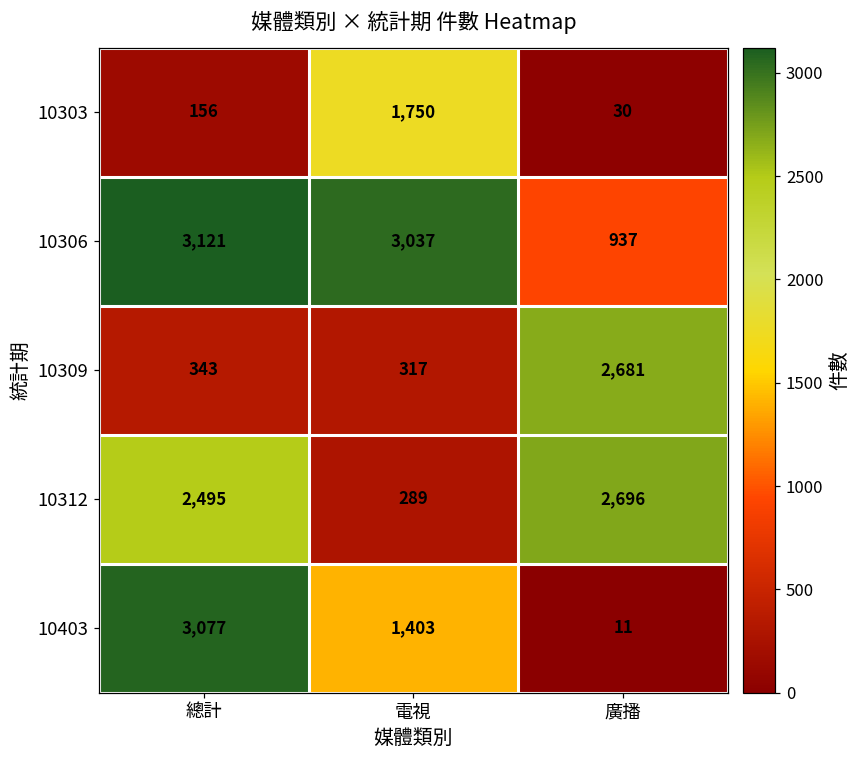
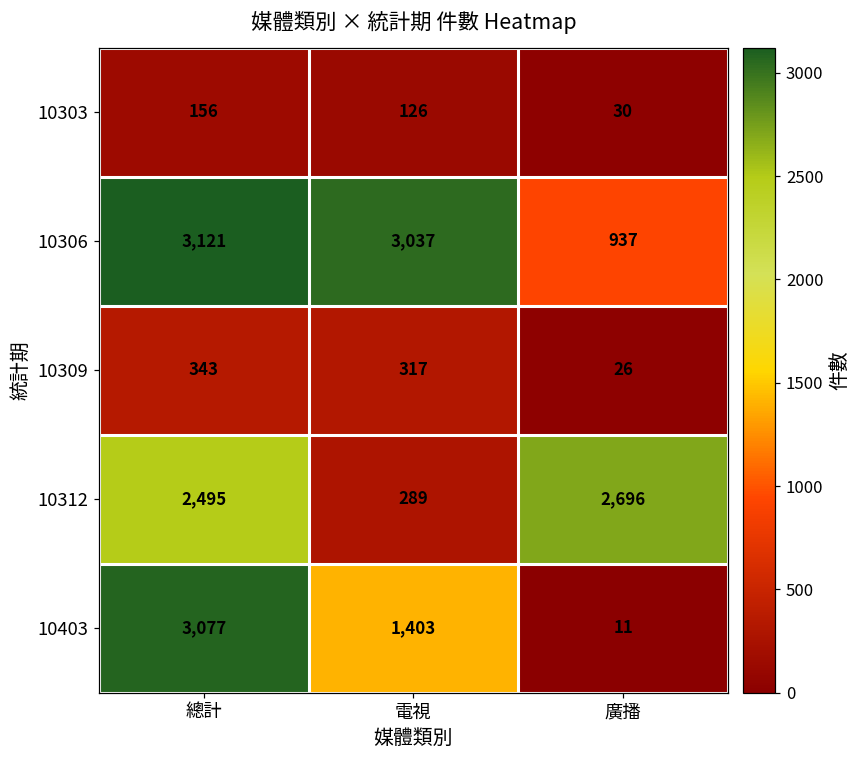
10303, 電視: 1,750 -> 126
10309, 廣播: 2,681 -> 26
